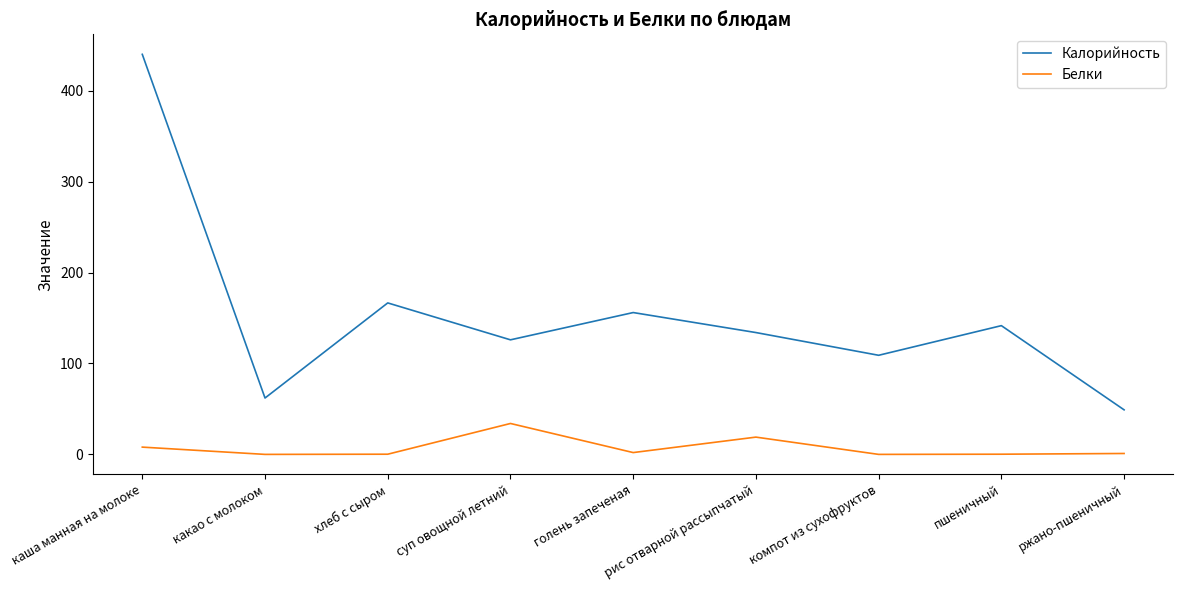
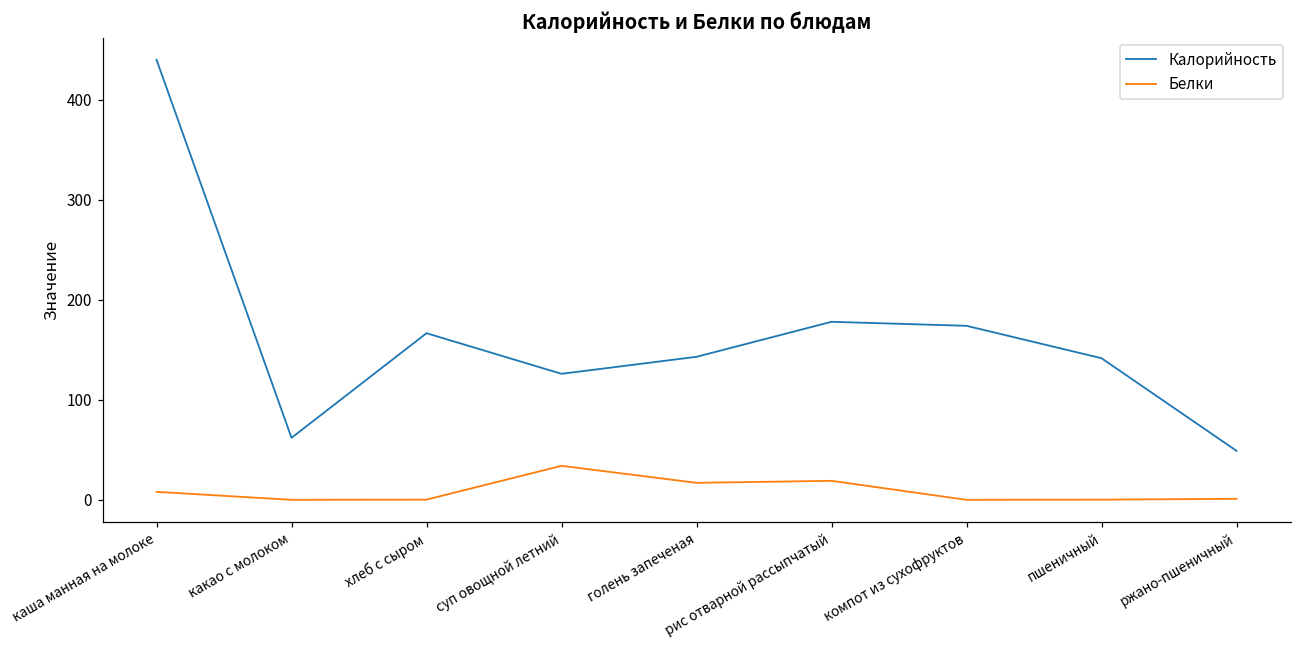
Калорийность, голень запеченая: 160 -> 140
Белки, голень запеченая: 0 -> 20
Калорийность, рис отварной рассыпчатый: 130 -> 180
Калорийность, компот из сухофруктов: 110 -> 170
